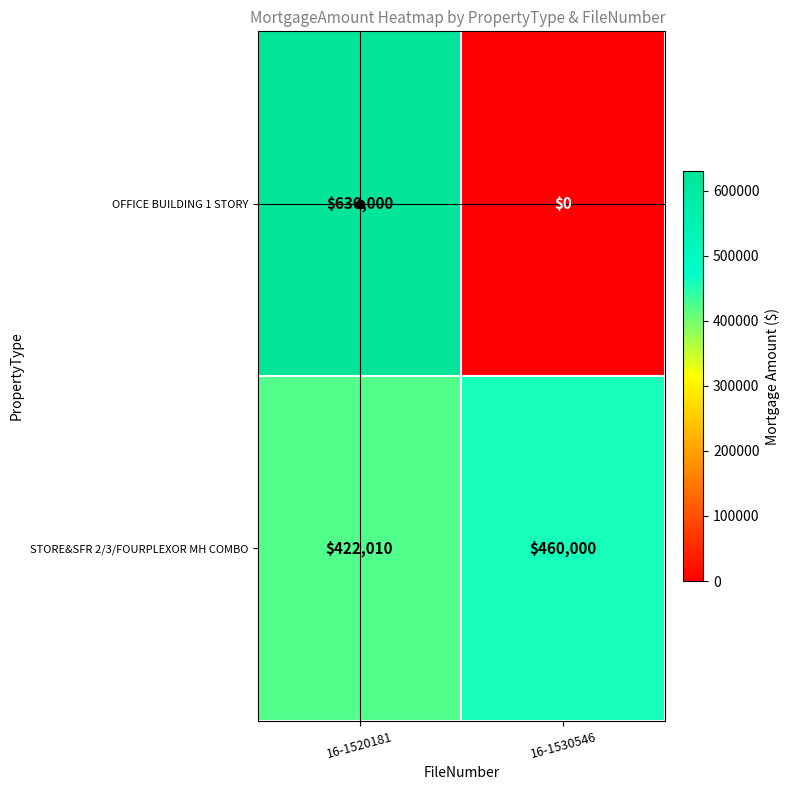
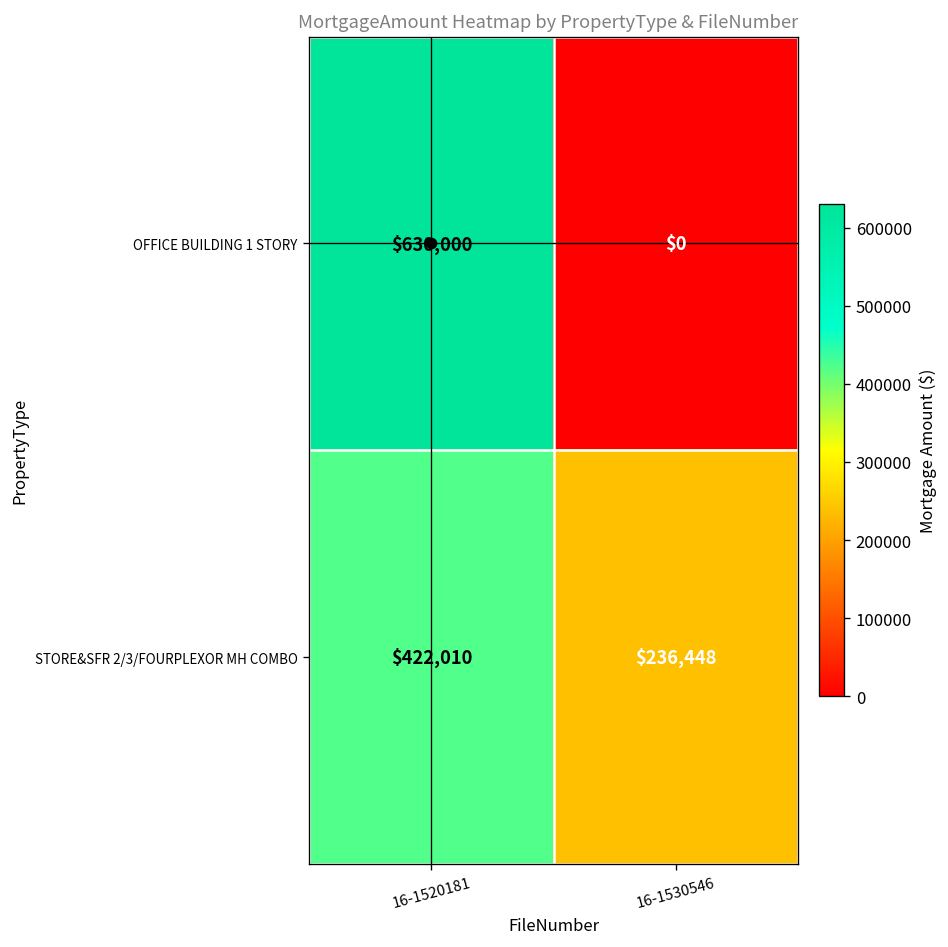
STORE&SFR 2/3/FOURPLEXOR MH COMBO, 16-1530546: $460,000 -> $236,448
